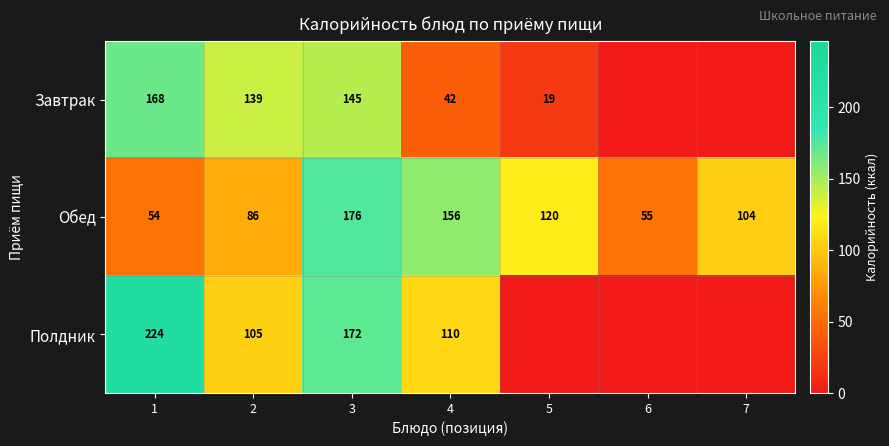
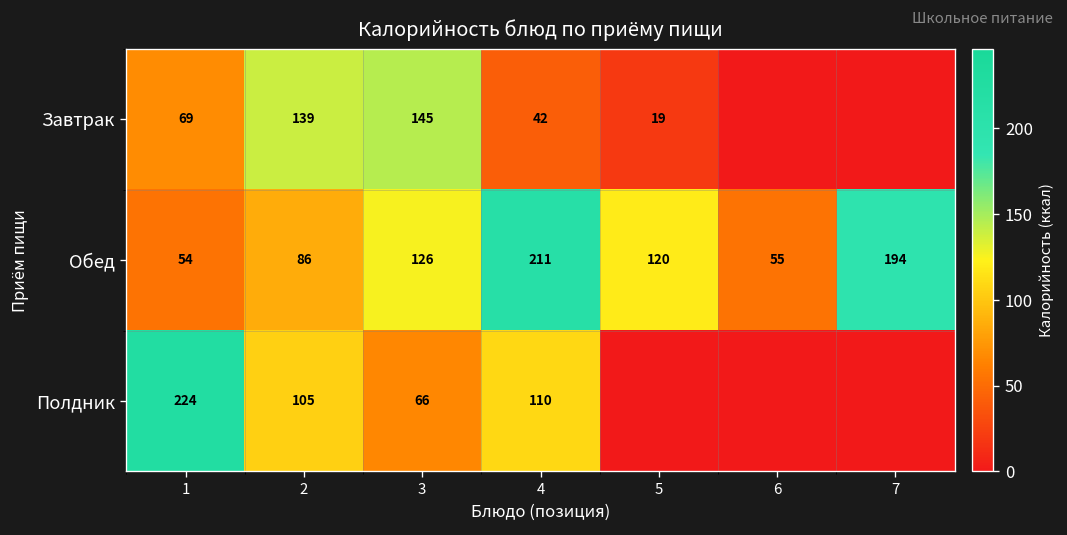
Завтрак, 1: 168 -> 69
Обед, 3: 176 -> 126
Обед, 4: 156 -> 211
Обед, 7: 104 -> 194
Полдник, 3: 172 -> 66
